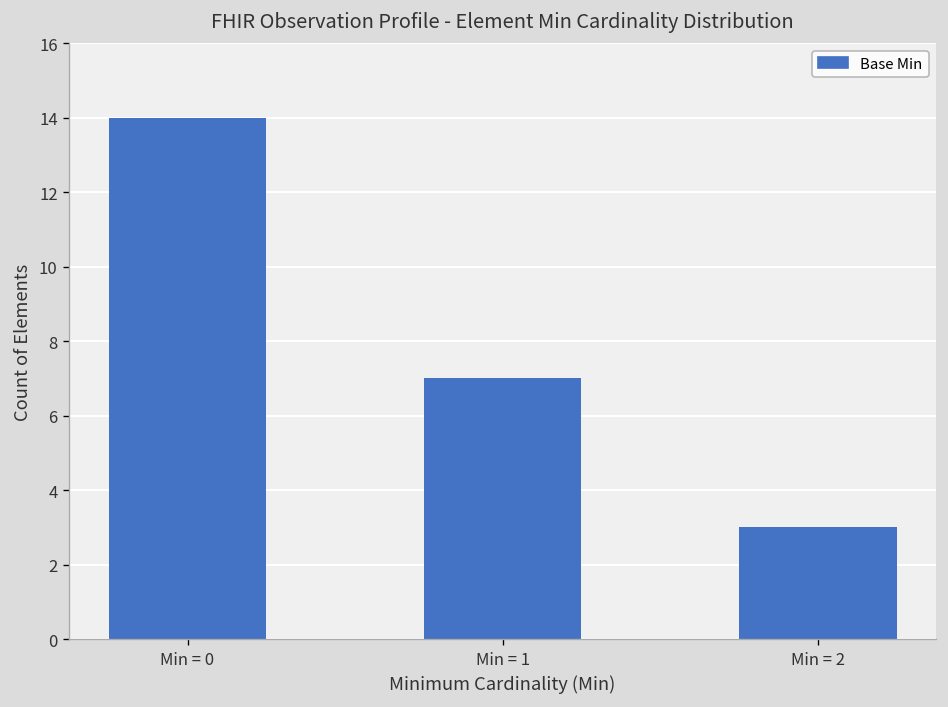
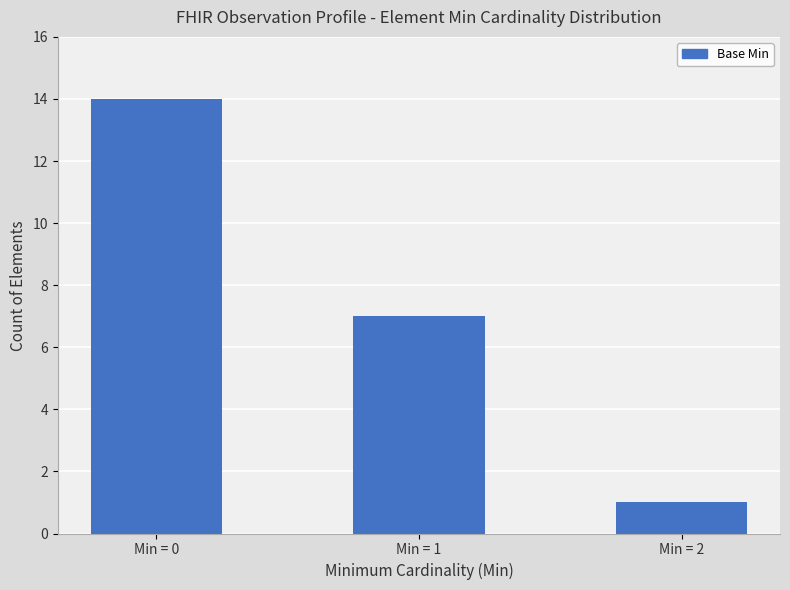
Min = 2: 3 -> 1
